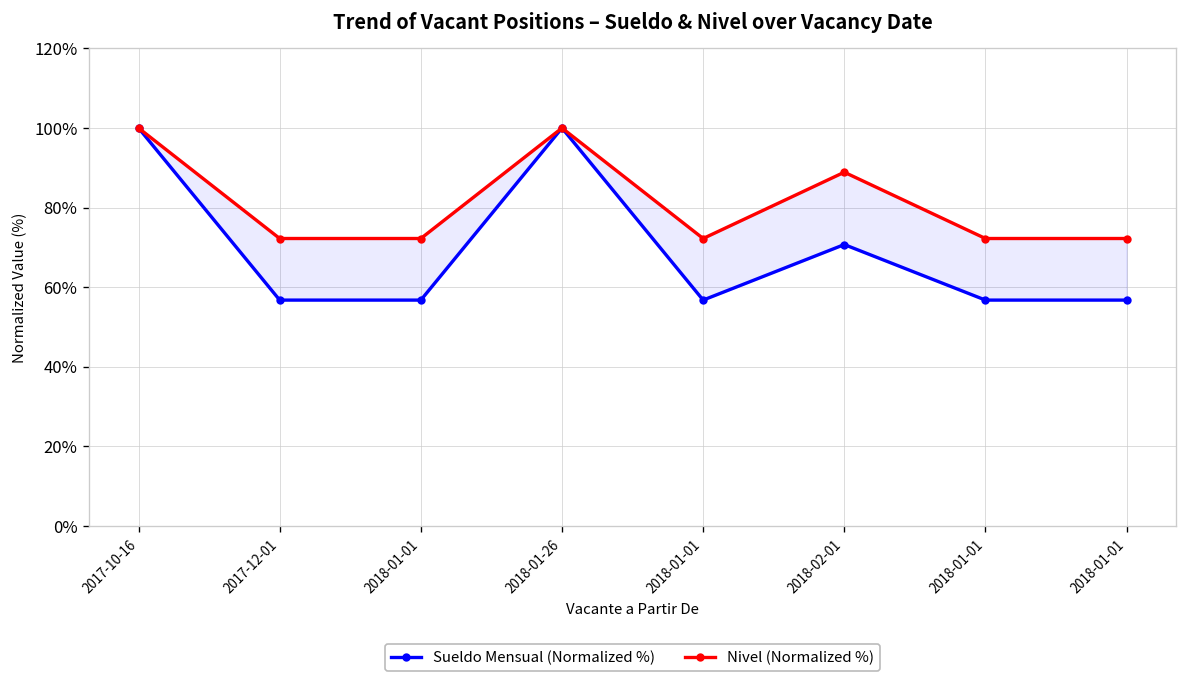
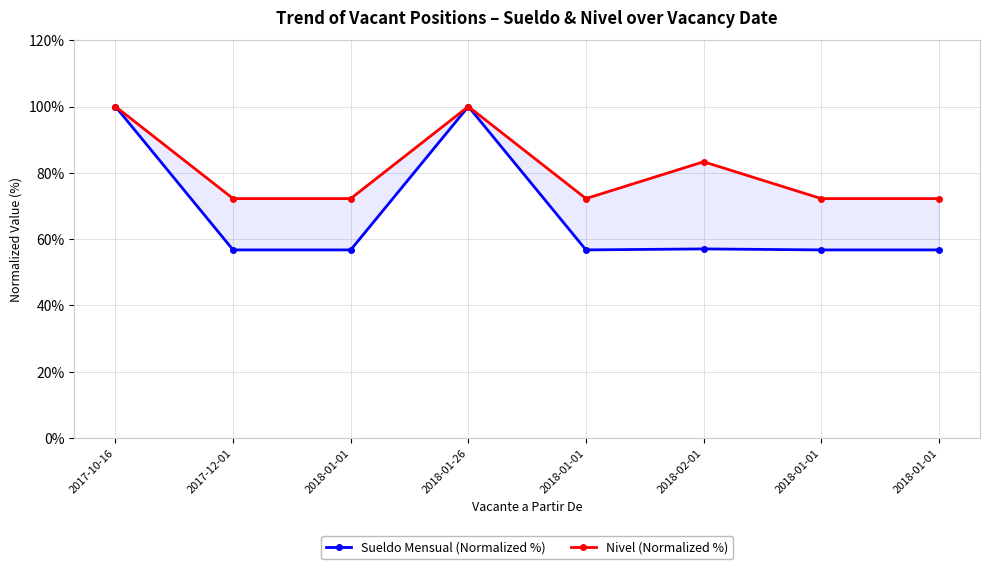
Sueldo Mensual (Normalized %), 2018-02-01: 71% -> 57%
Nivel (Normalized %), 2018-02-01: 89% -> 83%
